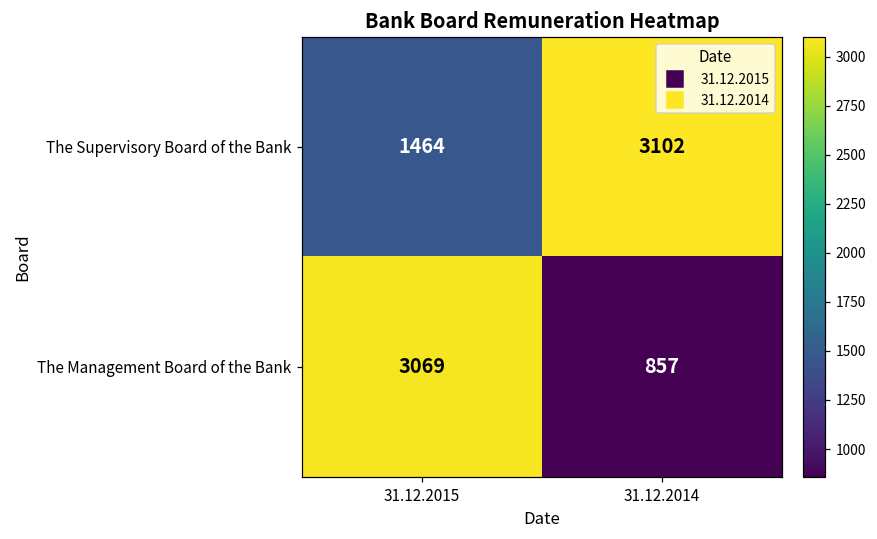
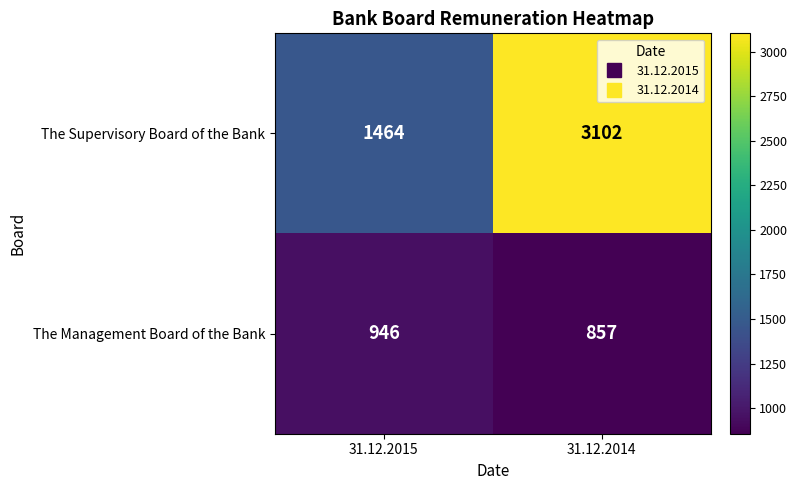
The Management Board of the Bank, 31.12.2015: 3069 -> 946
